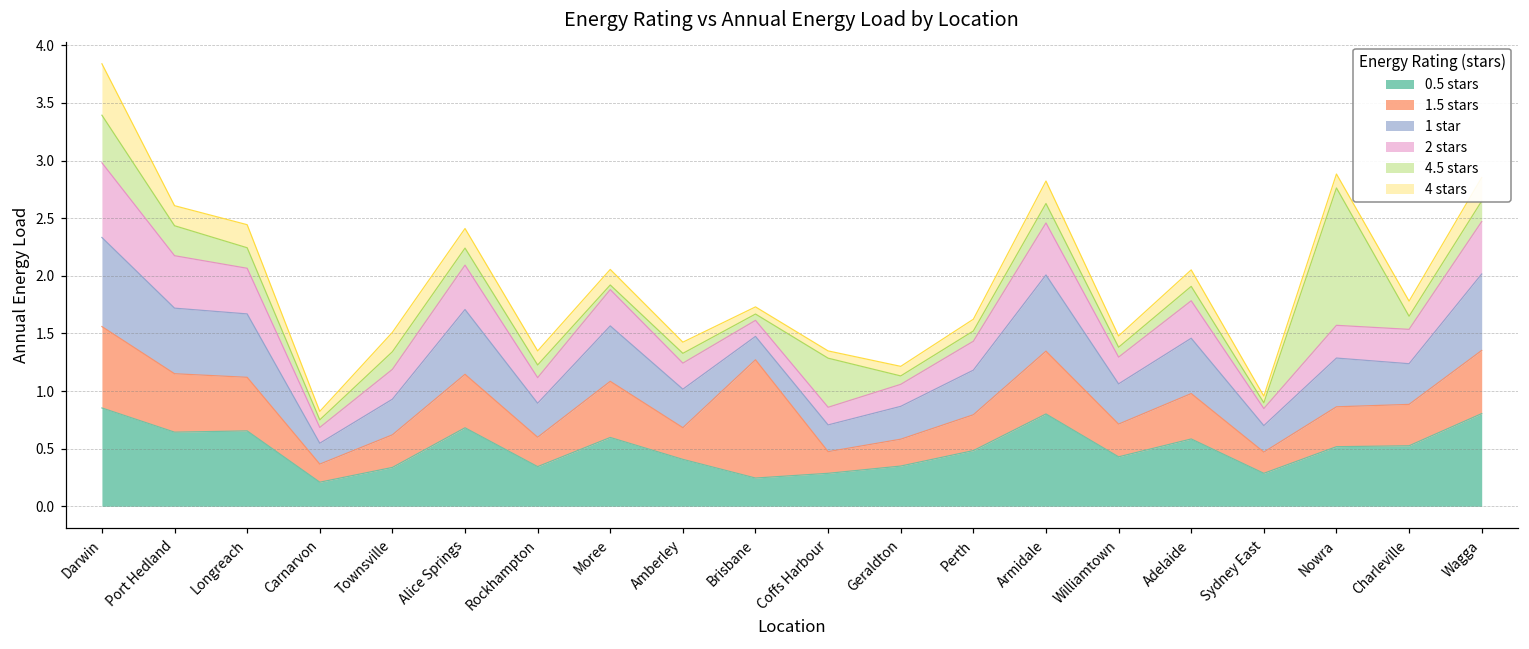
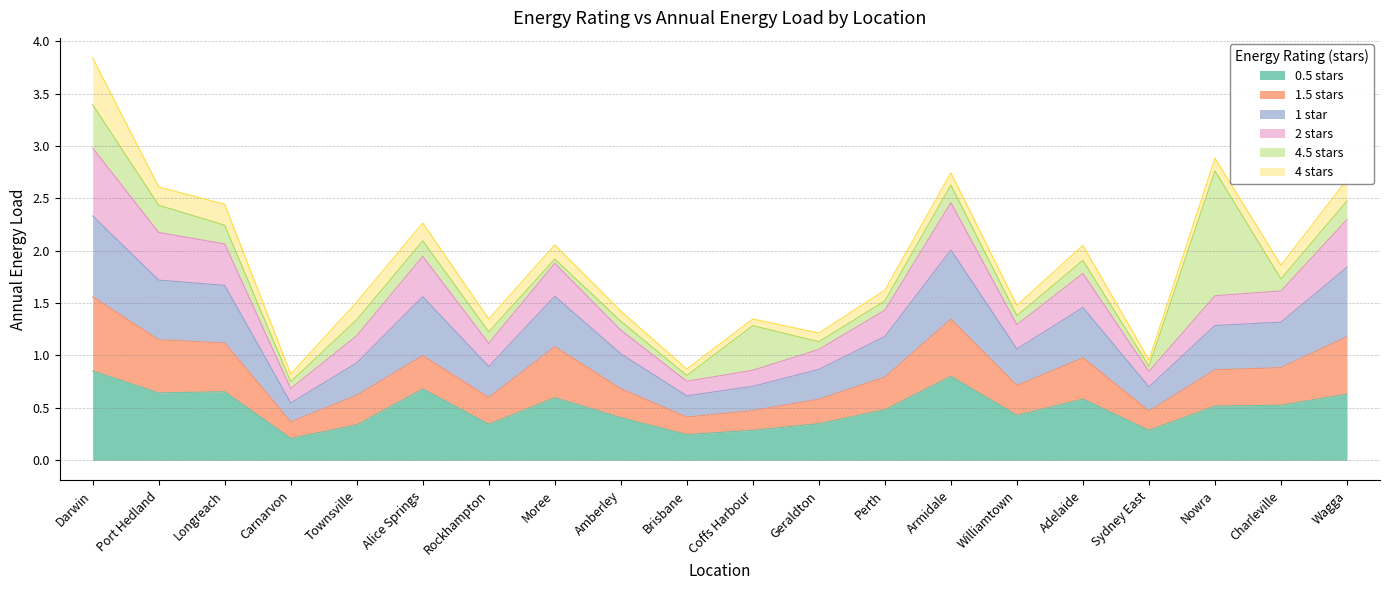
1.5 stars, Alice Springs: 0.46 -> 0.32
1.5 stars, Brisbane: 1.03 -> 0.17
4 stars, Armidale: 0.19 -> 0.12
1 star, Charleville: 0.35 -> 0.43
0.5 stars, Wagga: 0.80 -> 0.63
